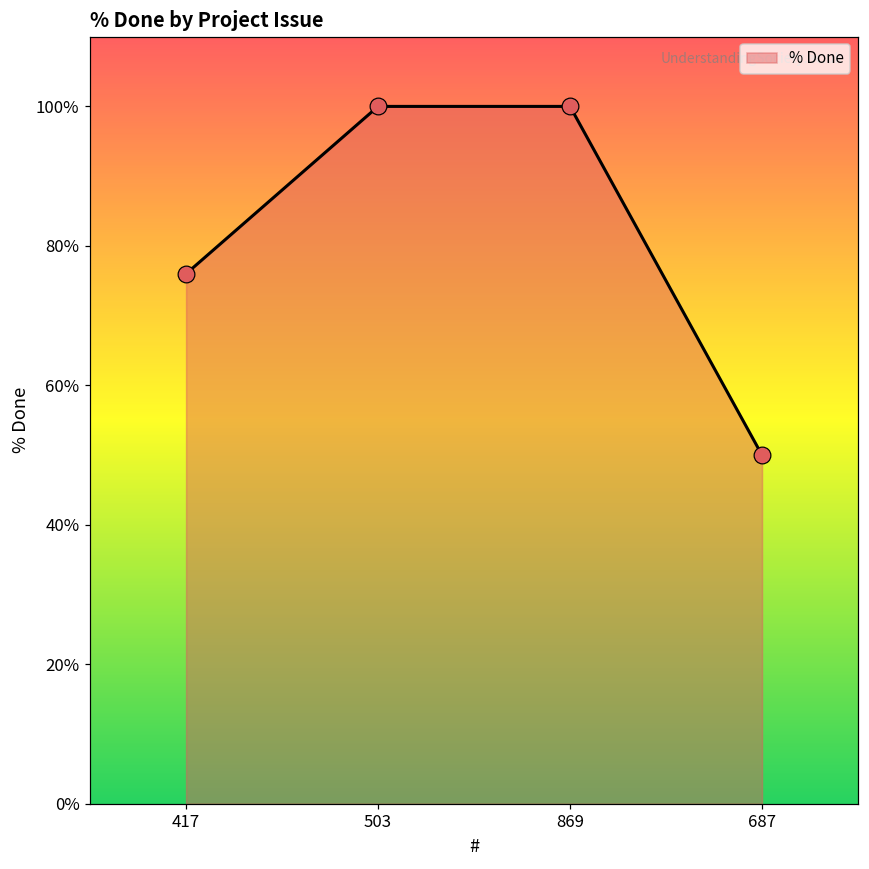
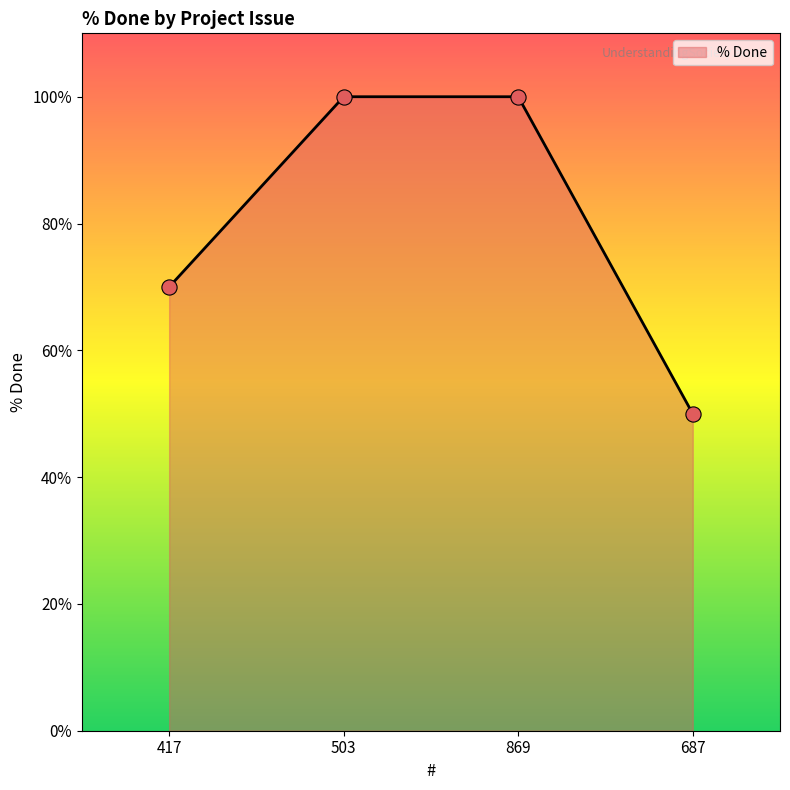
417: 76% -> 70%
